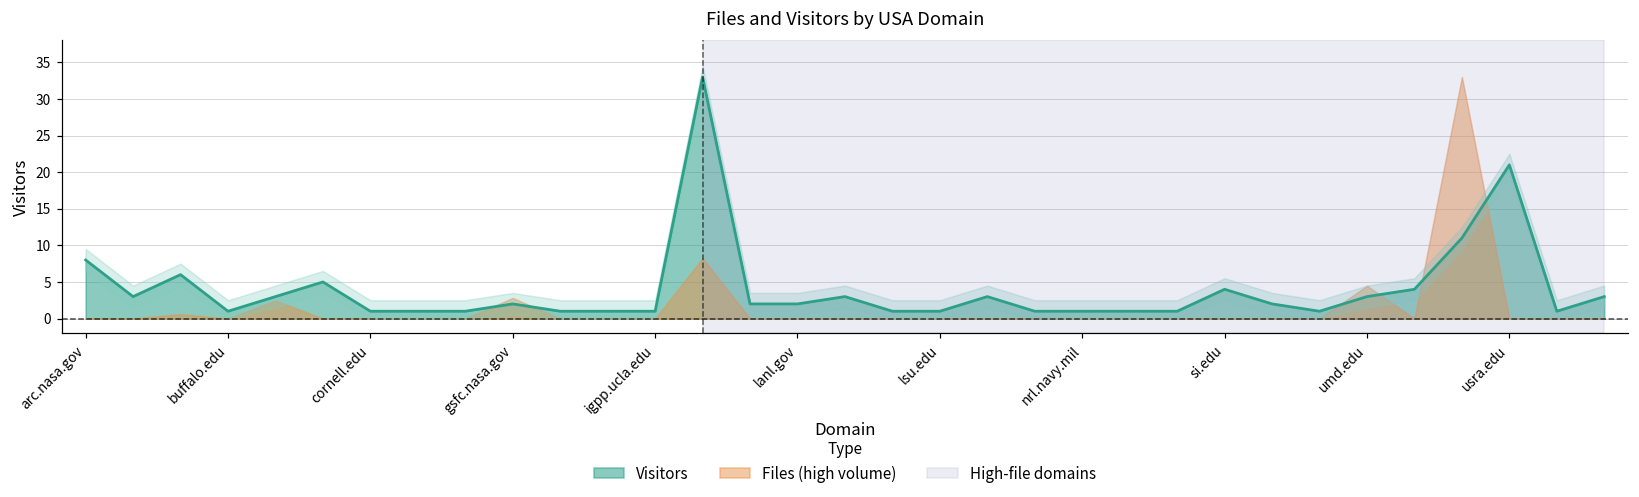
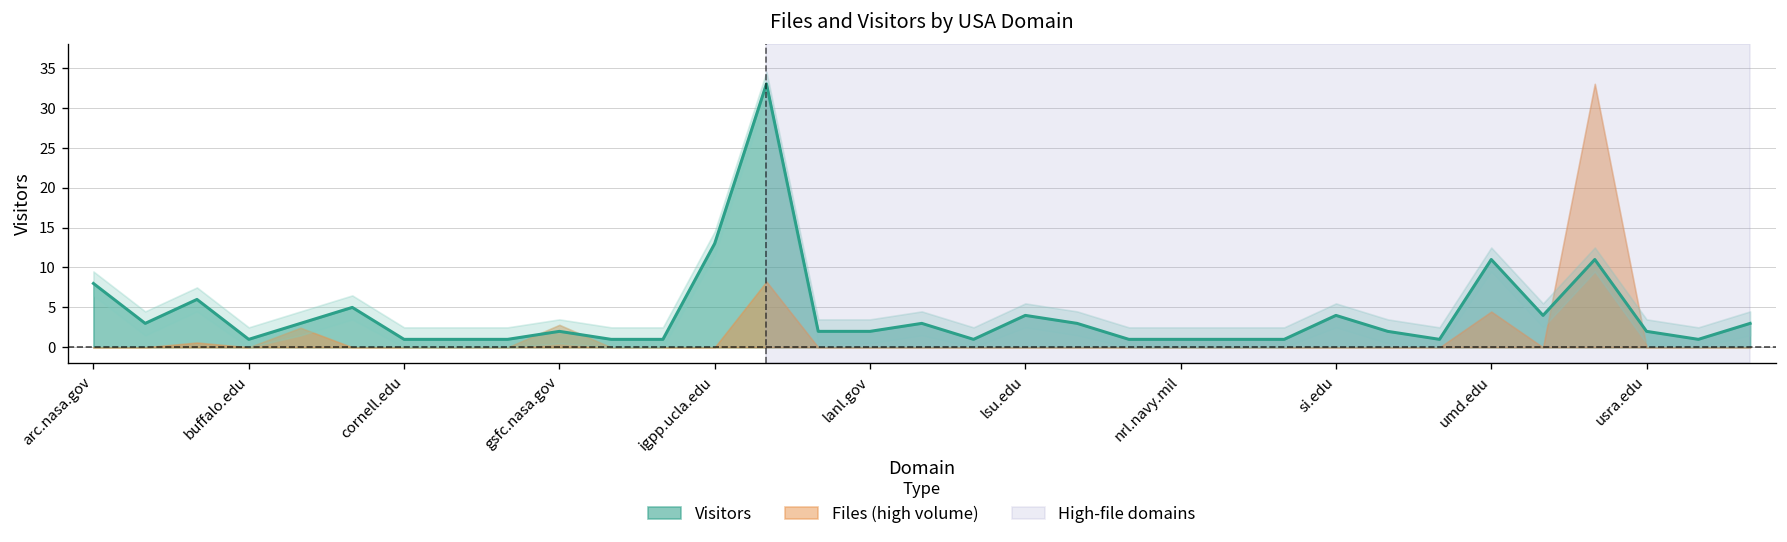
Visitors, igpp.ucla.edu: 1 -> 13
Visitors, lsu.edu: 1 -> 4
Visitors, umd.edu: 3 -> 11
Visitors, usra.edu: 21 -> 2
